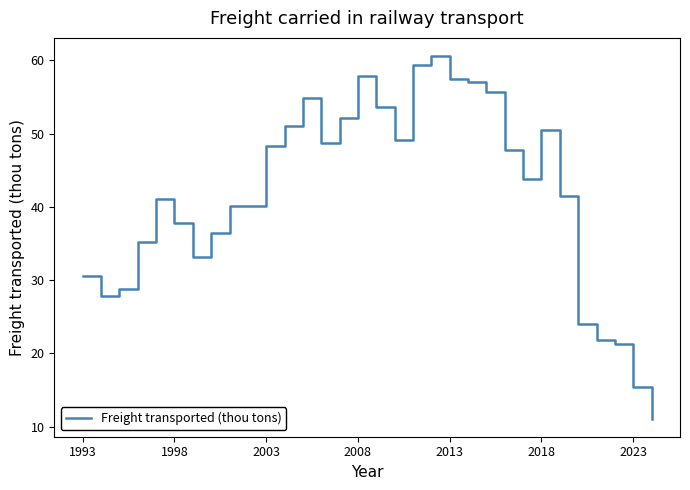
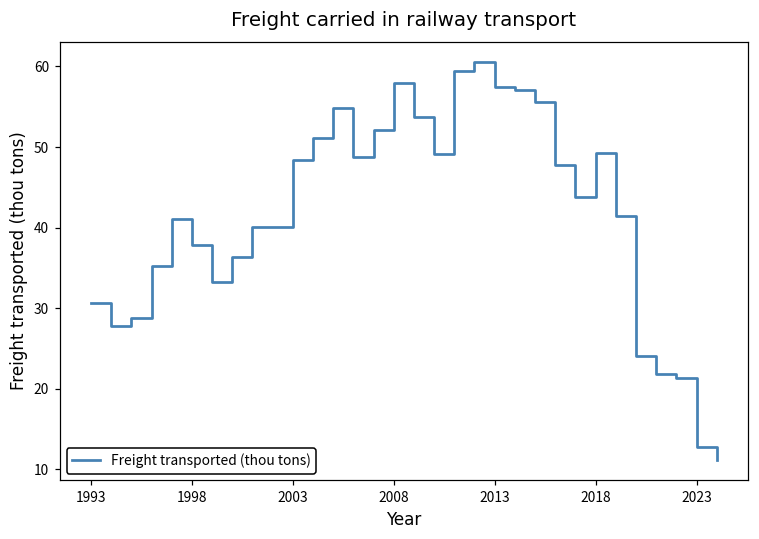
2018: 51 -> 49
2023: 15 -> 13
